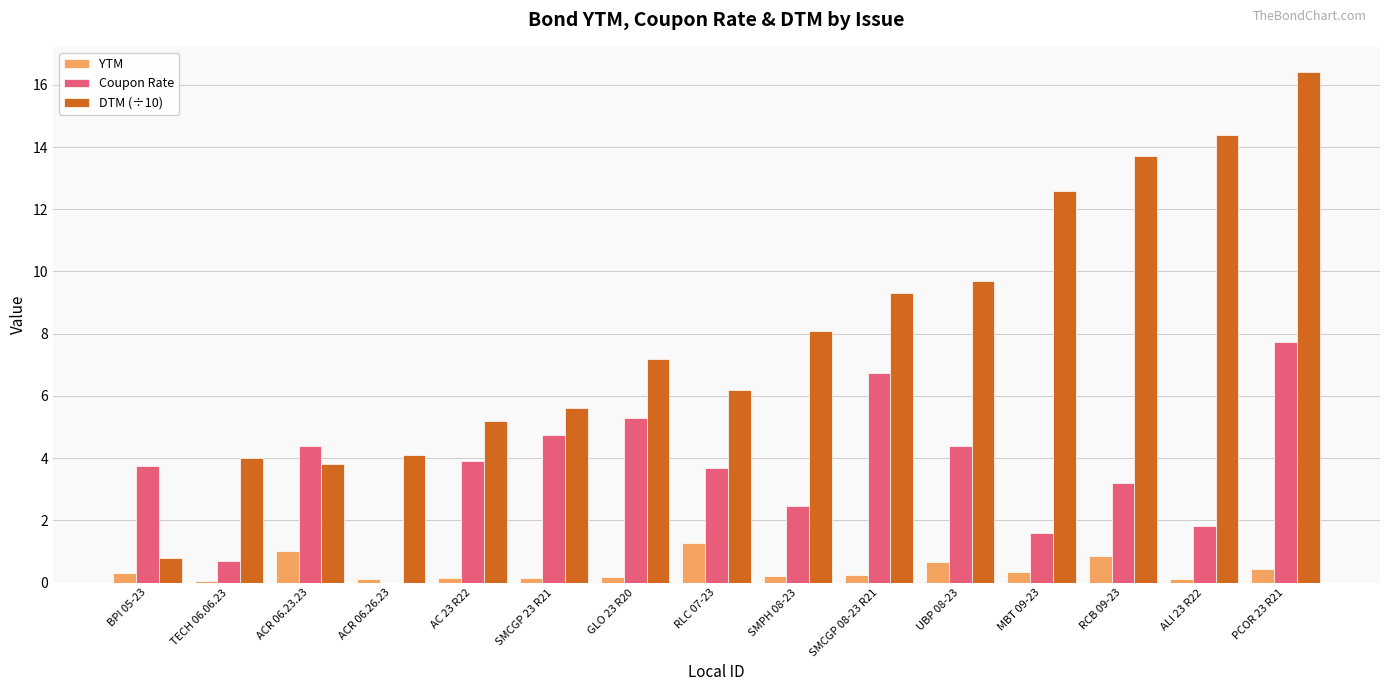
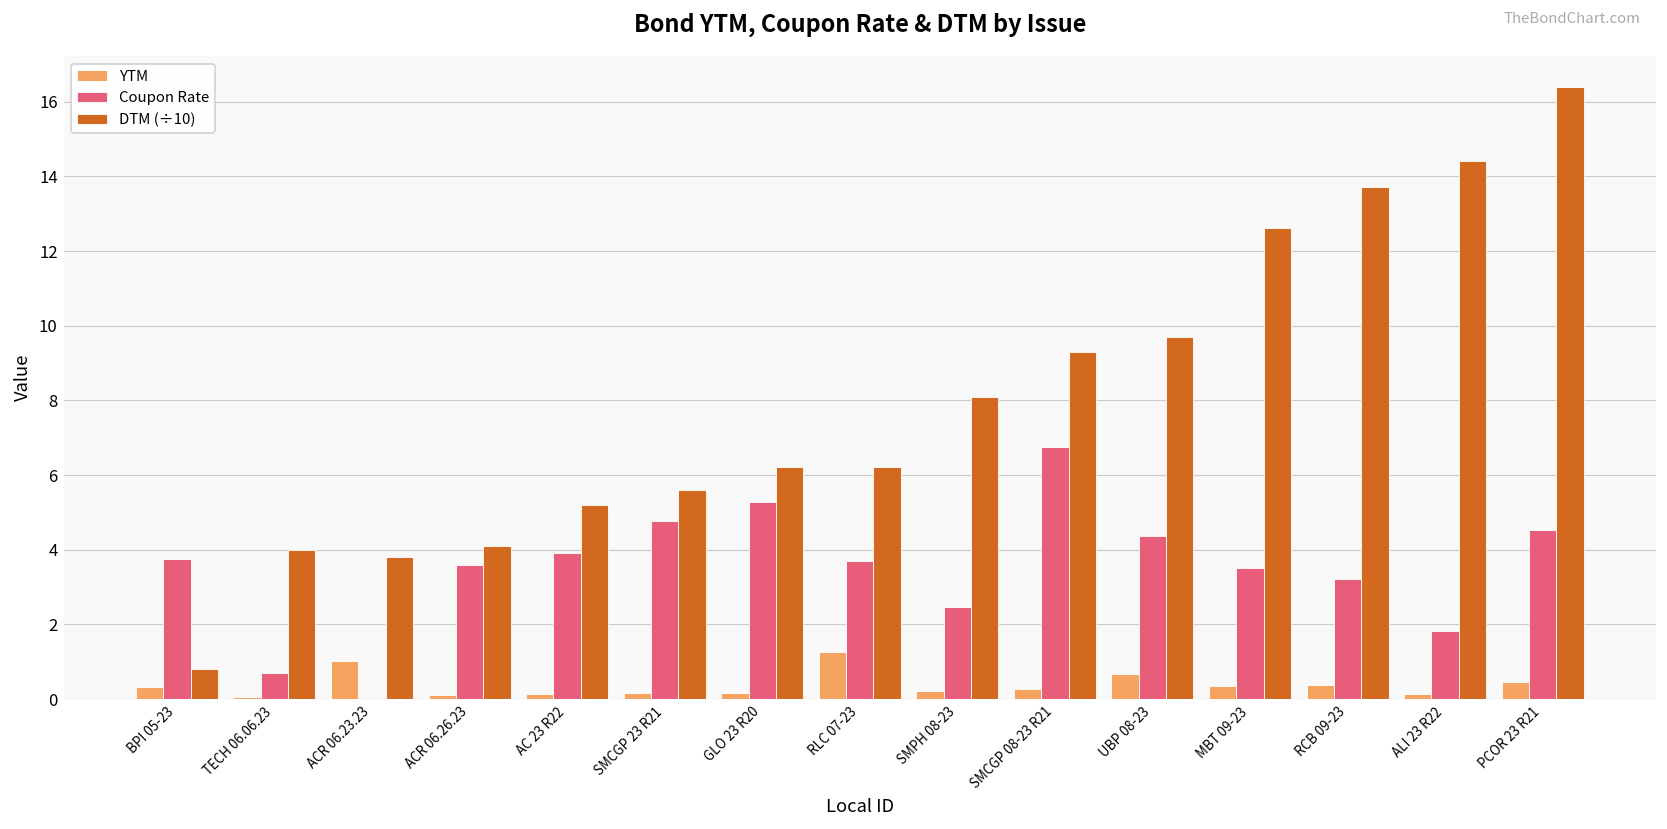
Coupon Rate, ACR 06.23.23: 4.4 -> 0.0
Coupon Rate, ACR 06.26.23: 0.0 -> 3.6
DTM (÷10), GLO 23 R20: 7.2 -> 6.2
Coupon Rate, MBT 09-23: 1.6 -> 3.5
YTM, RCB 09-23: 0.9 -> 0.4
Coupon Rate, PCOR 23 R21: 7.7 -> 4.5
